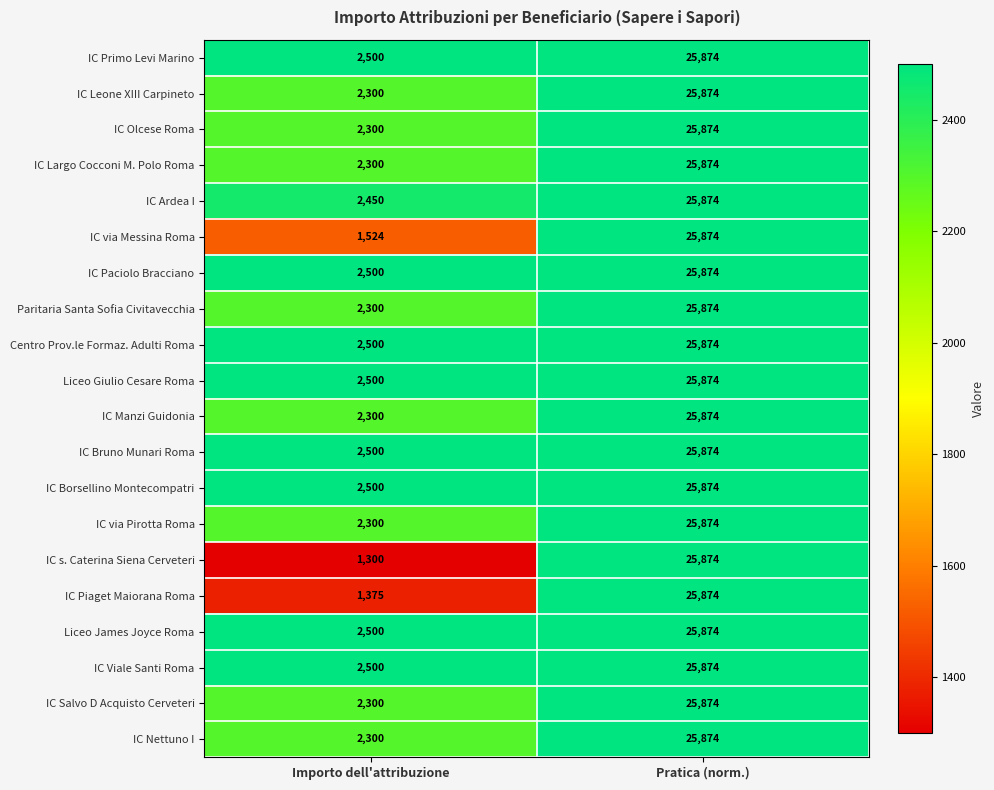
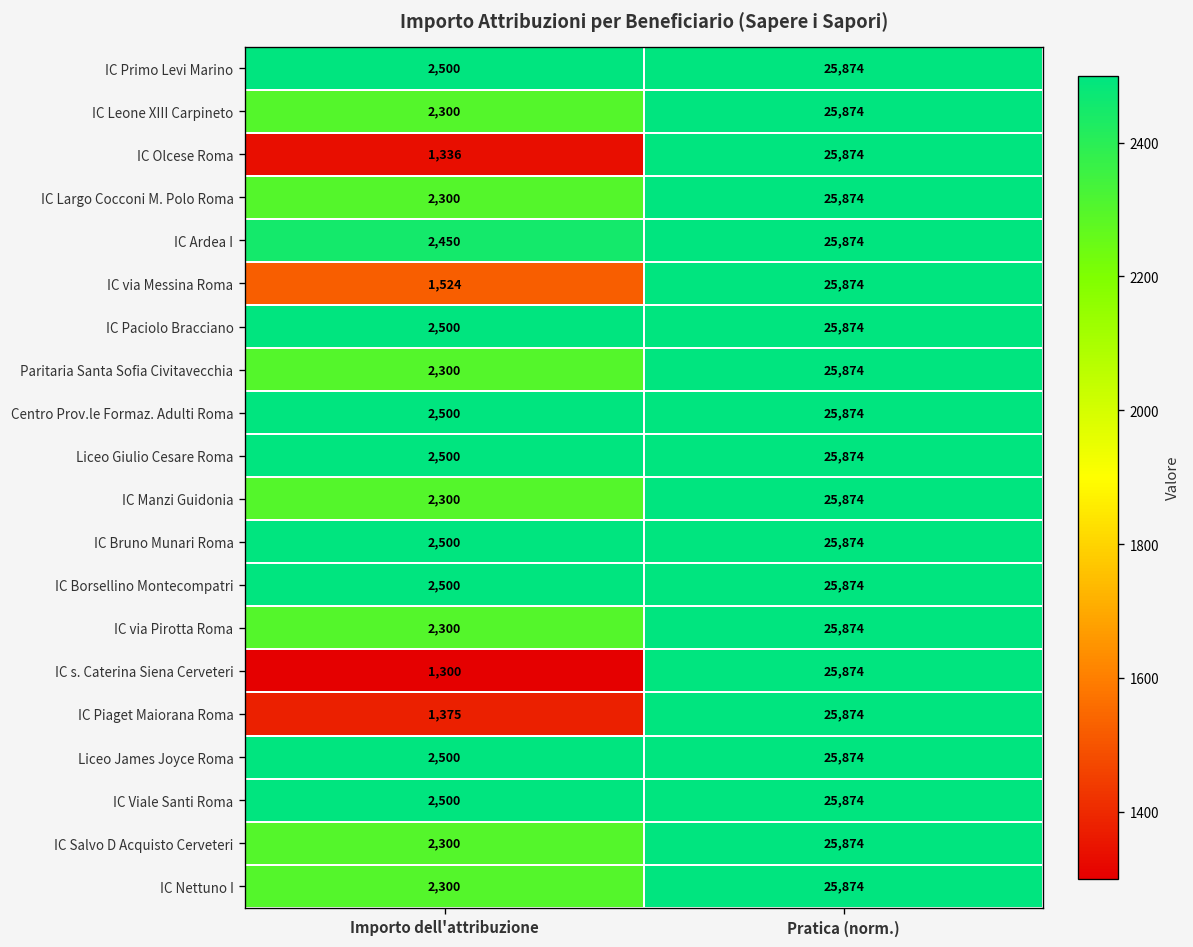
IC Olcese Roma, Importo dell'attribuzione: 2,300 -> 1,336
